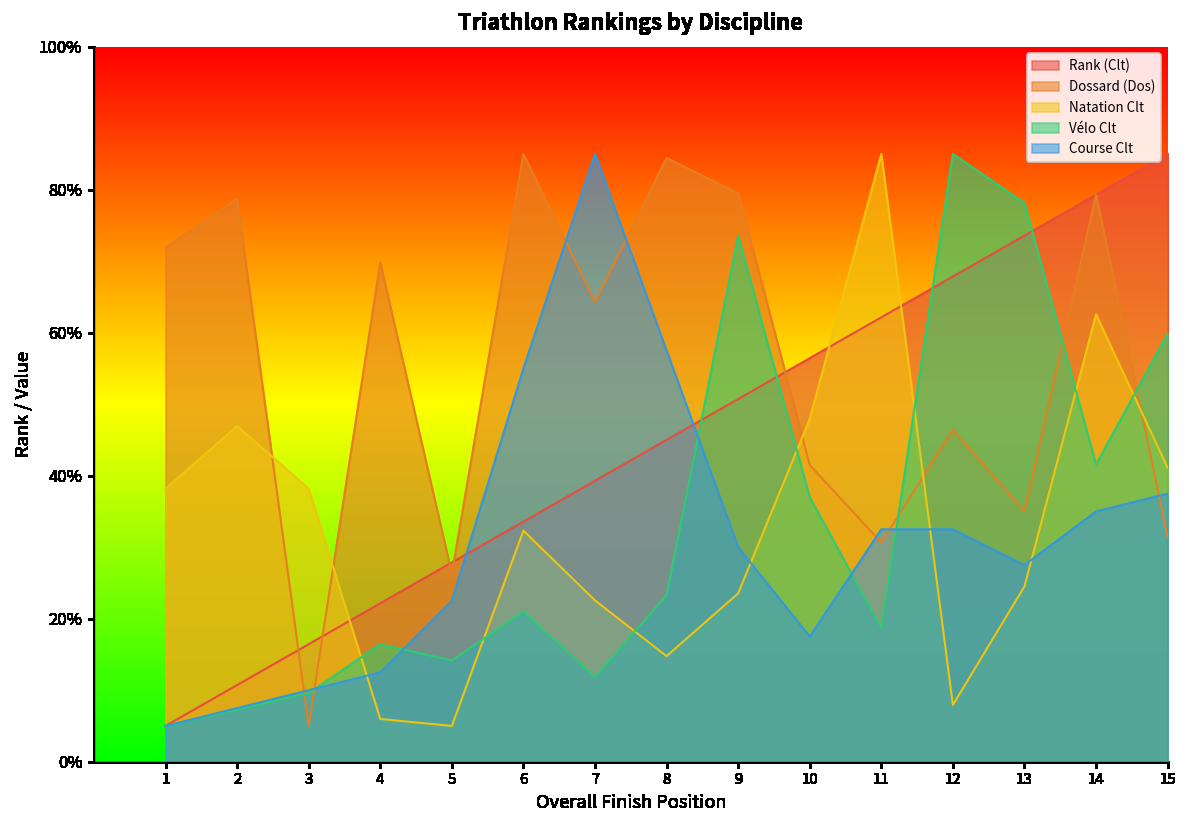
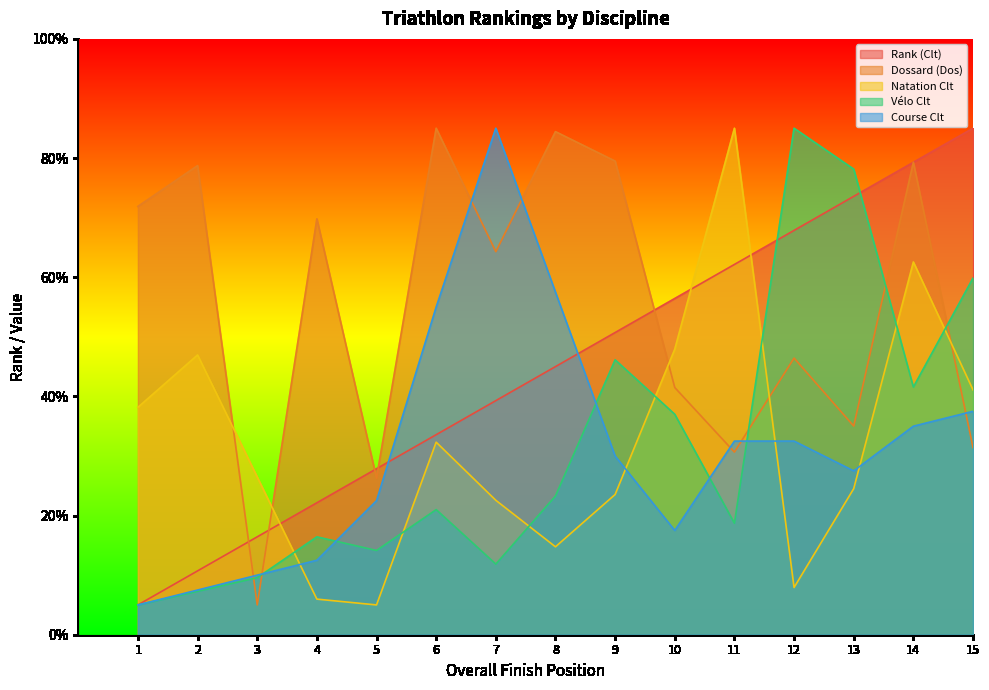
Natation Clt, 3: 38% -> 26%
Vélo Clt, 9: 74% -> 46%
